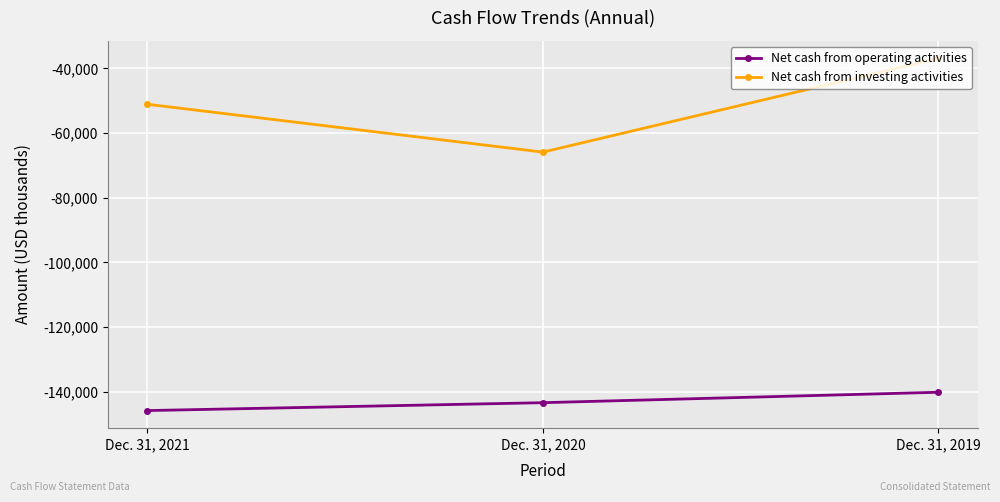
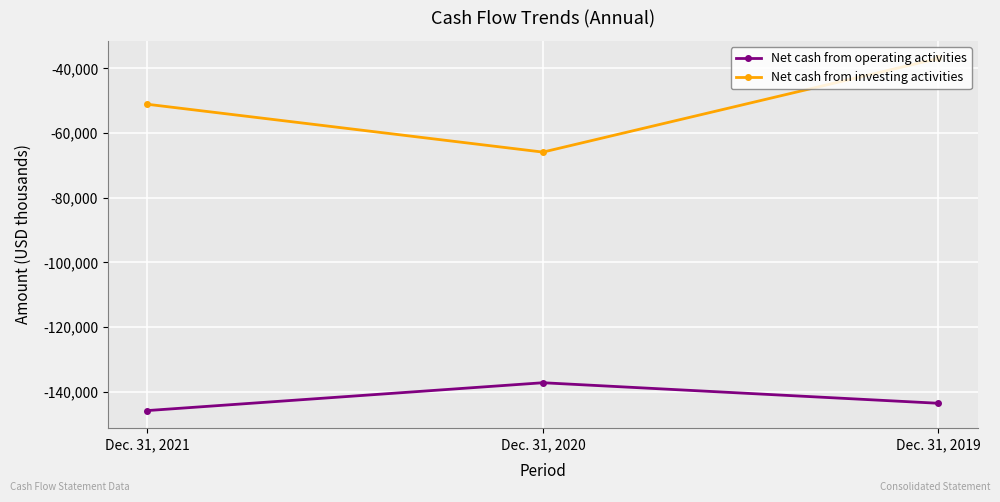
Net cash from operating activities, Dec. 31, 2020: -143,000 -> -137,000
Net cash from operating activities, Dec. 31, 2019: -140,000 -> -144,000
